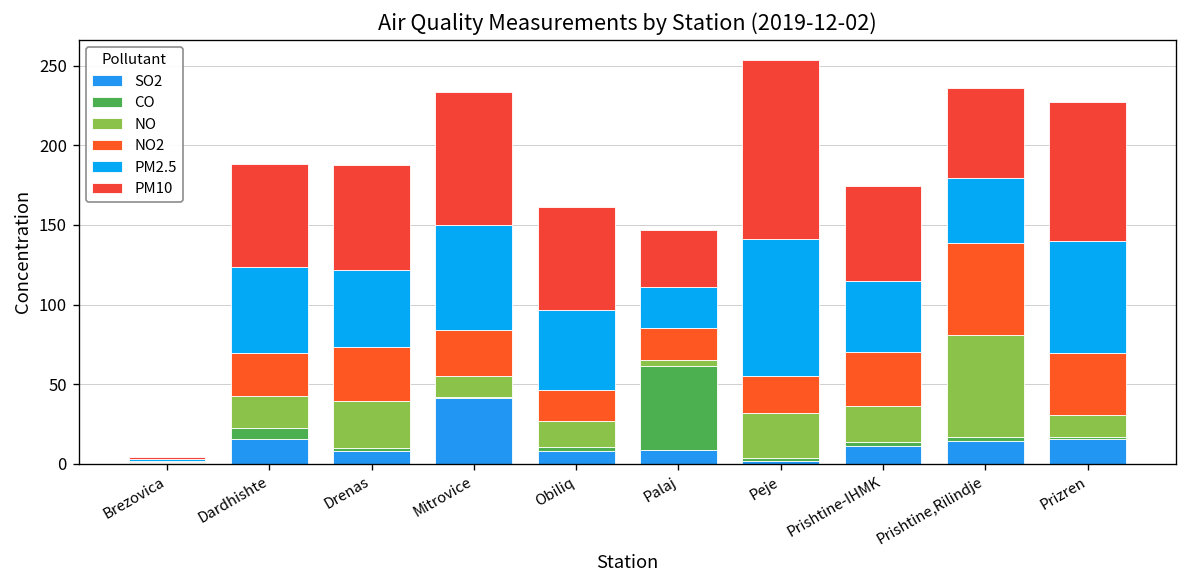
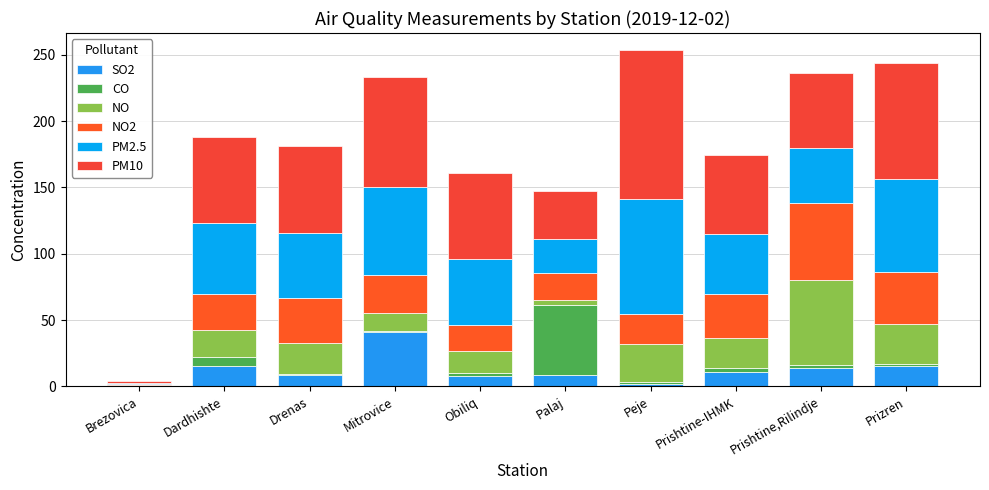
NO, Drenas: 29 -> 23
NO, Prizren: 14 -> 30
